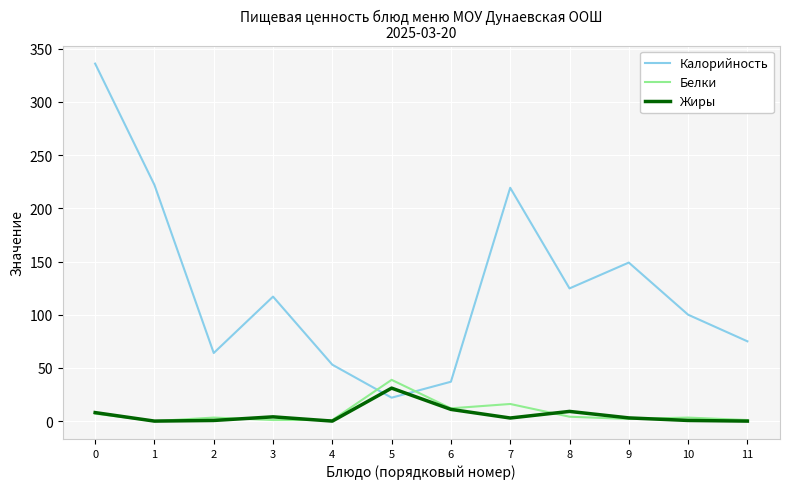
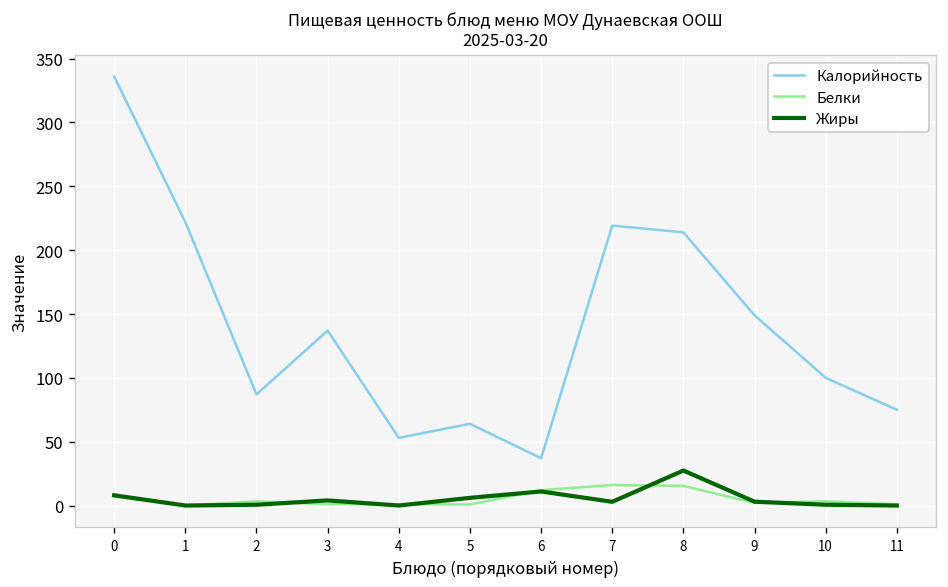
Калорийность, 2: 64 -> 87
Калорийность, 3: 117 -> 137
Калорийность, 5: 22 -> 64
Белки, 5: 39 -> 1
Жиры, 5: 31 -> 6
Калорийность, 8: 125 -> 214
Белки, 8: 4 -> 15
Жиры, 8: 9 -> 27
